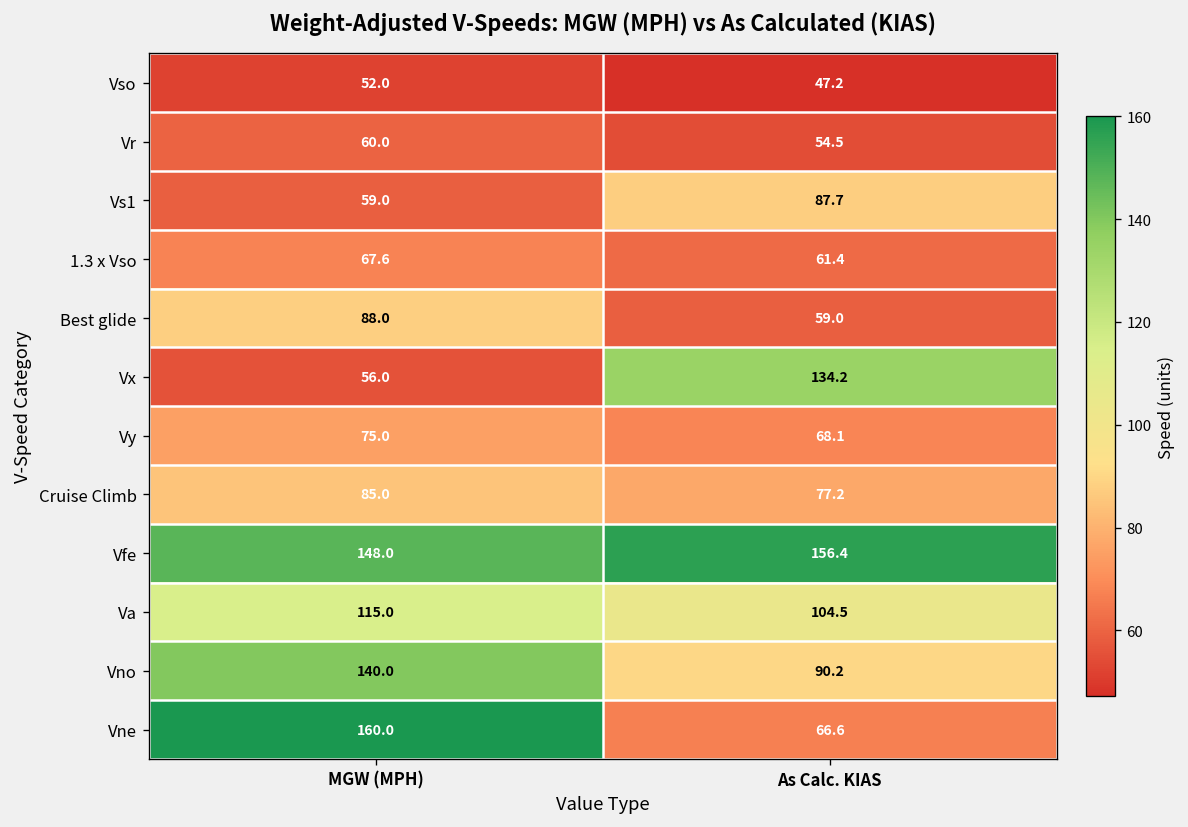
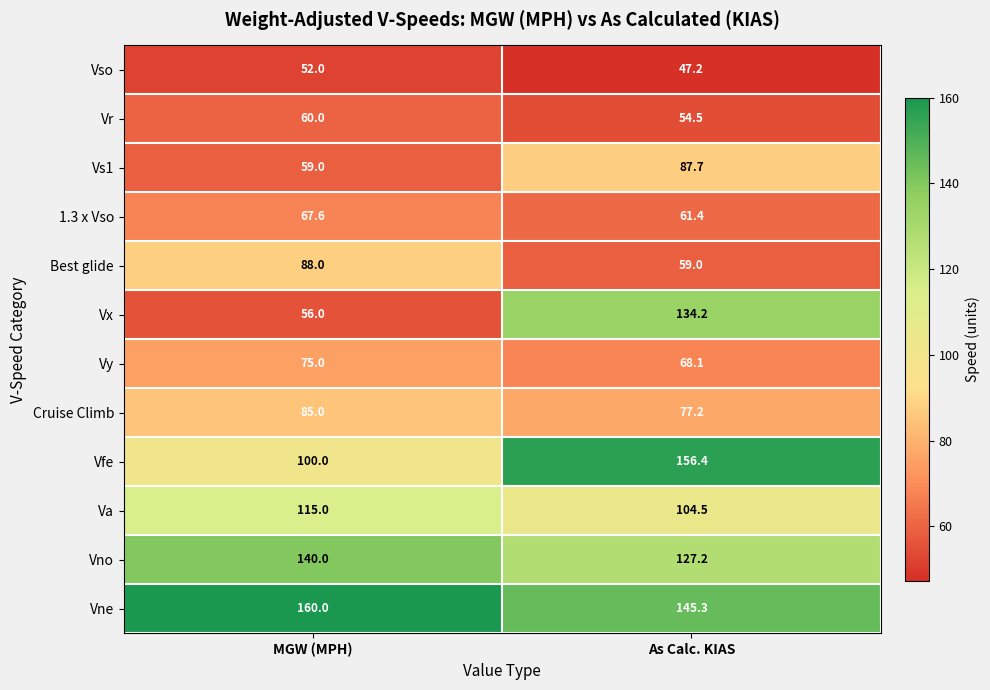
Vfe, MGW (MPH): 148.0 -> 100.0
Vno, As Calc. KIAS: 90.2 -> 127.2
Vne, As Calc. KIAS: 66.6 -> 145.3
